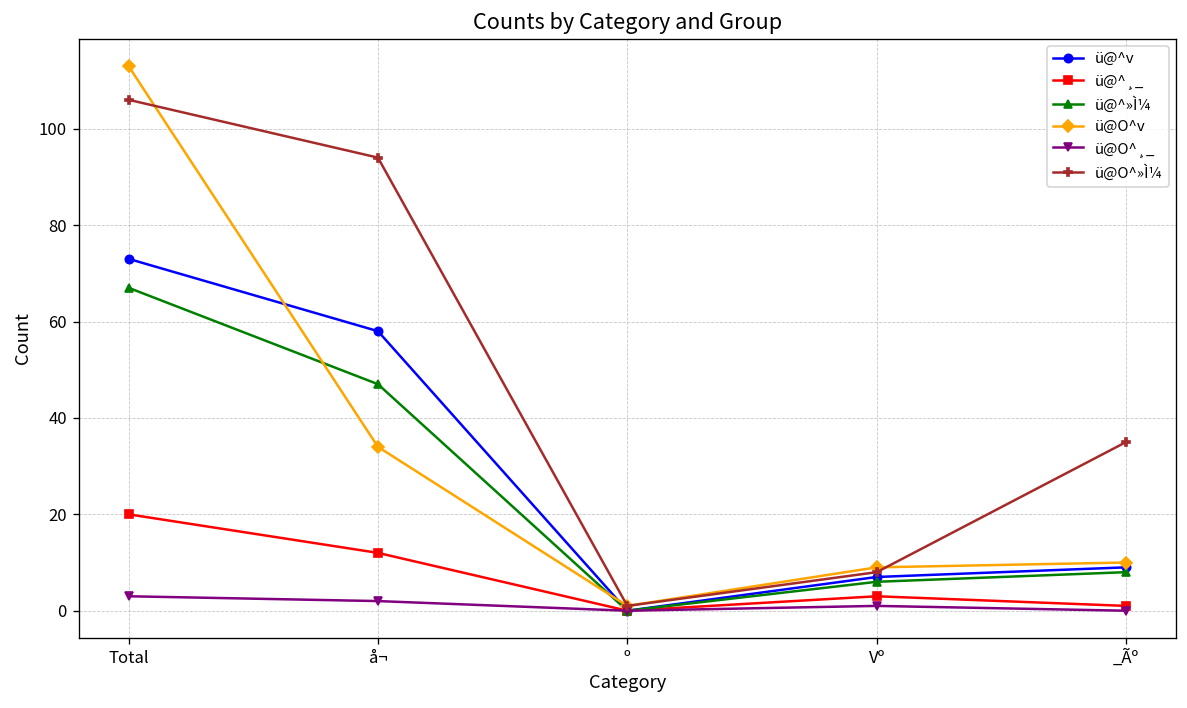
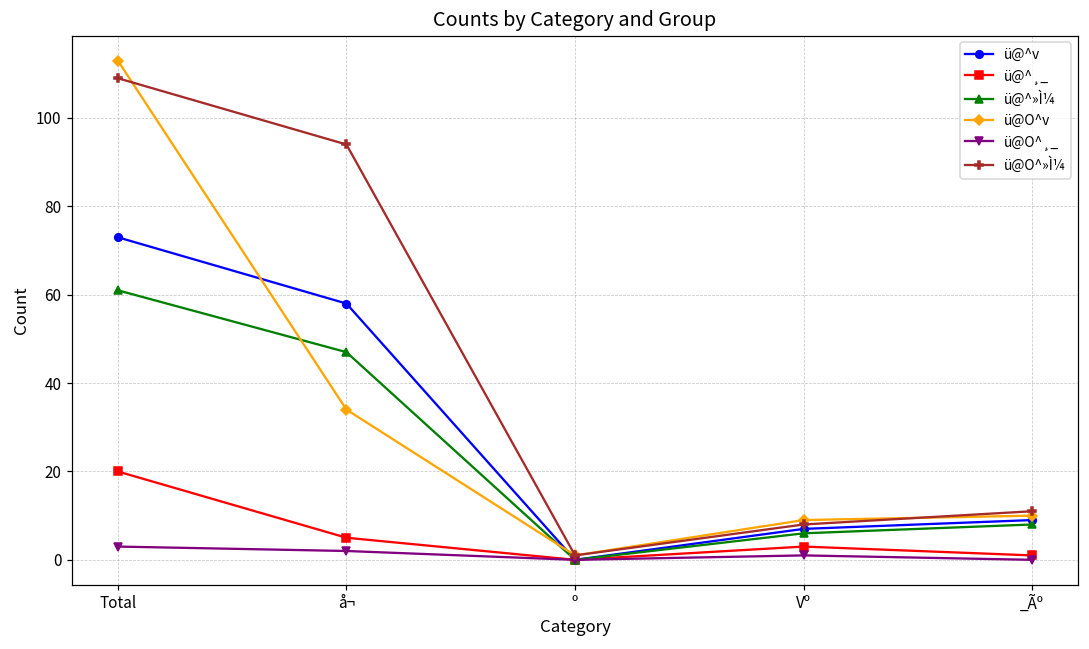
ü@^»Ì¼, Total: 67 -> 61
ü@O^»Ì¼, Total: 106 -> 109
ü@^¸_, å¬: 12 -> 5
ü@O^»Ì¼, _Ãº: 35 -> 11
